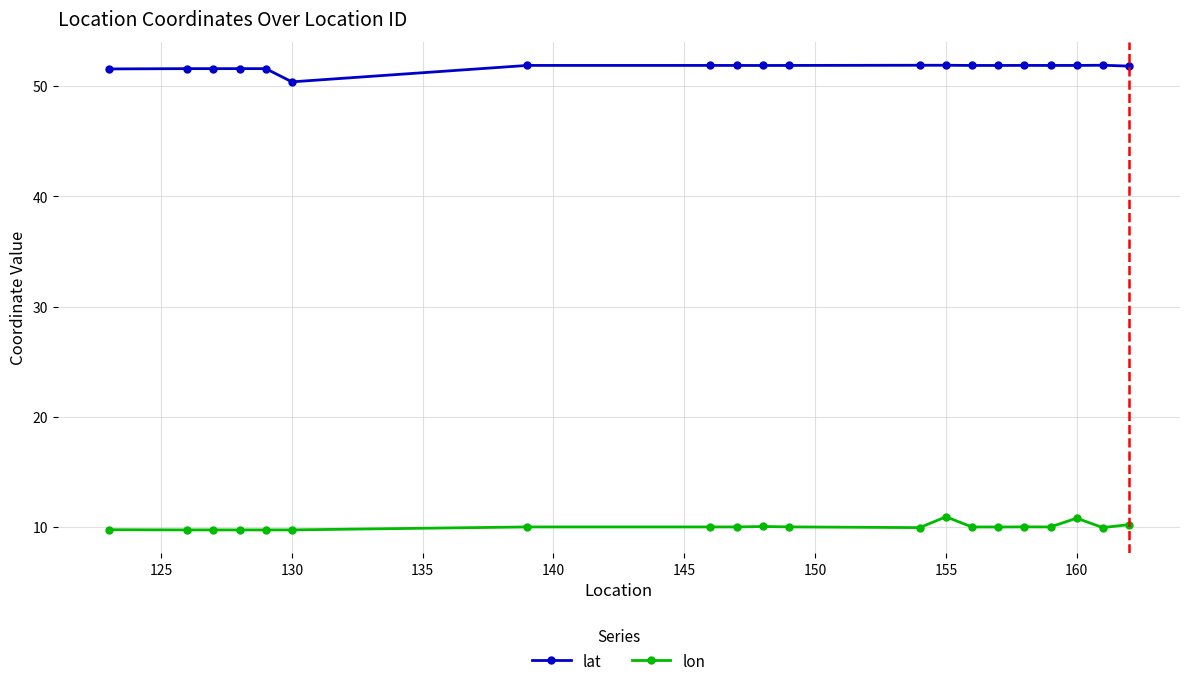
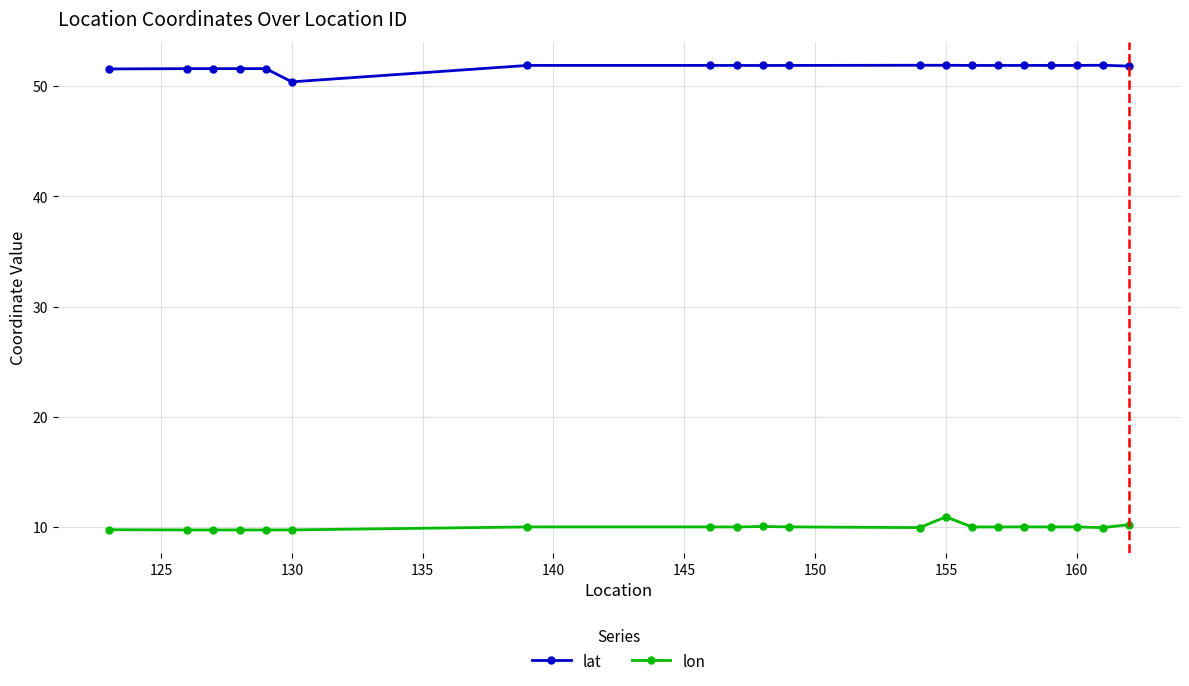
lon, 160: 10.8 -> 10.0
